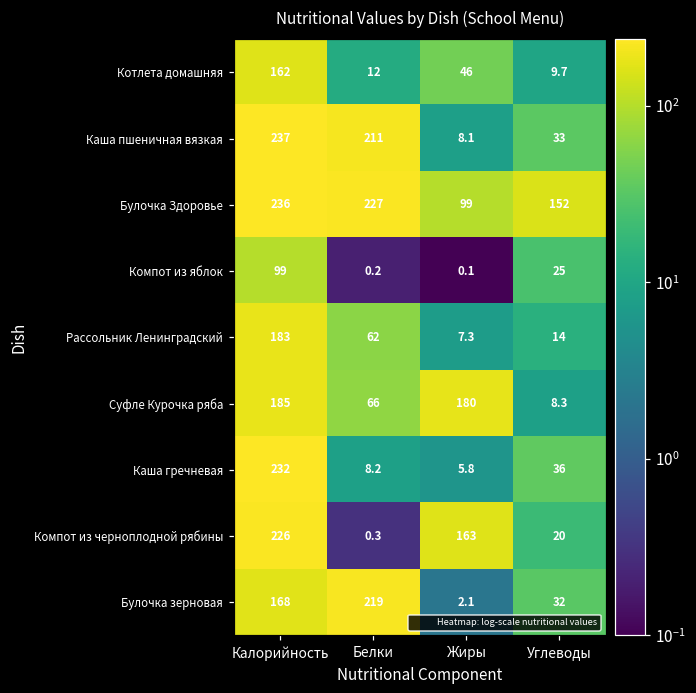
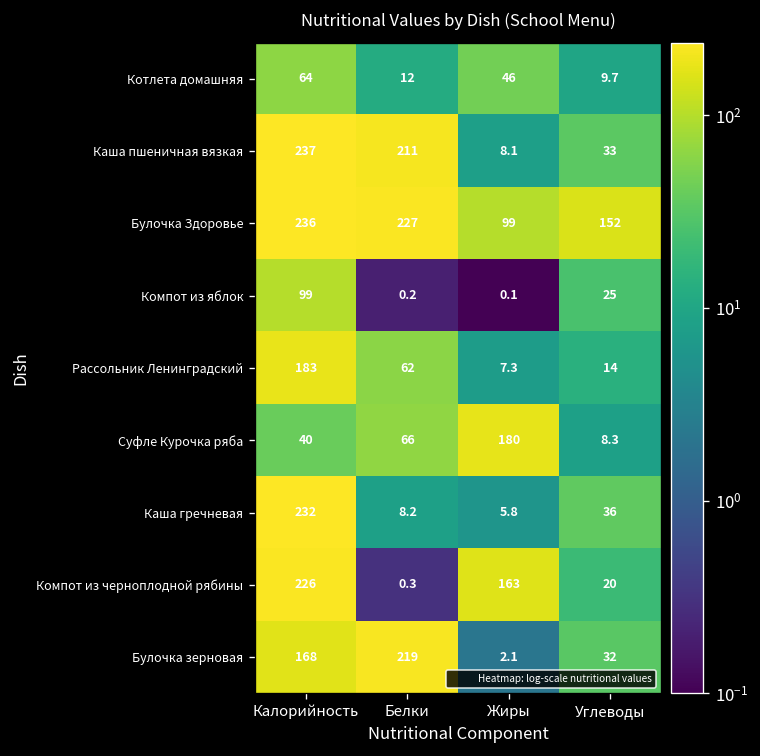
Котлета домашняя, Калорийность: 162 -> 64
Суфле Курочка ряба, Калорийность: 185 -> 40
